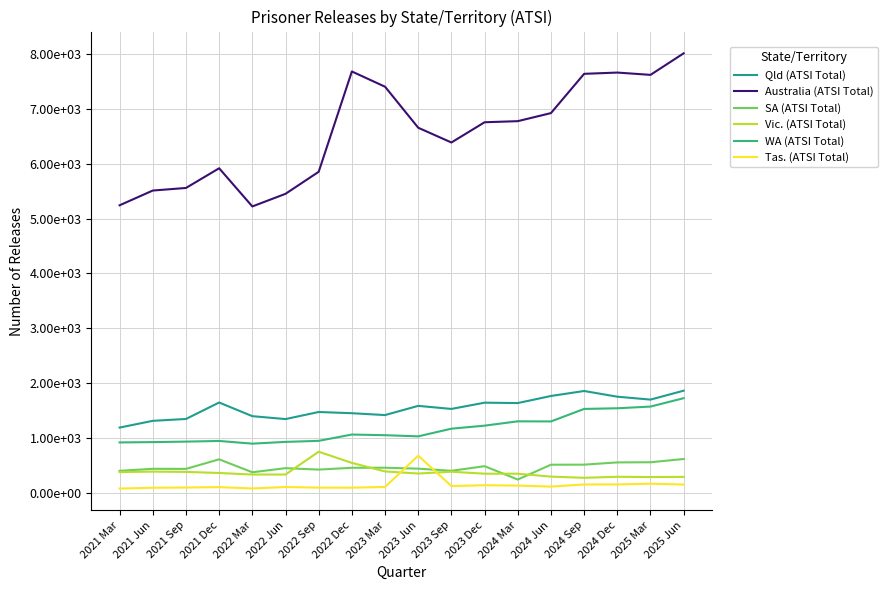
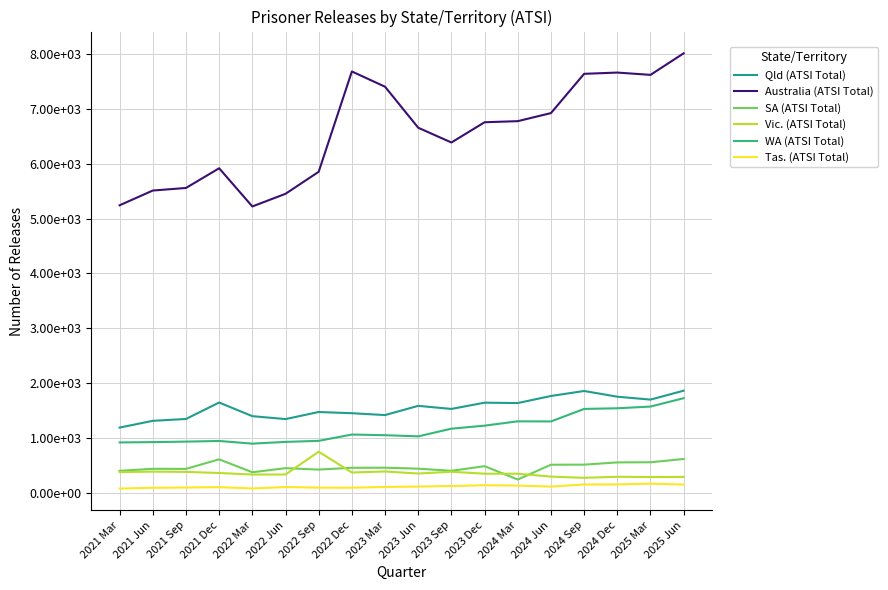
Vic. (ATSI Total), 2022 Dec: 500 -> 400
Tas. (ATSI Total), 2023 Jun: 700 -> 100
